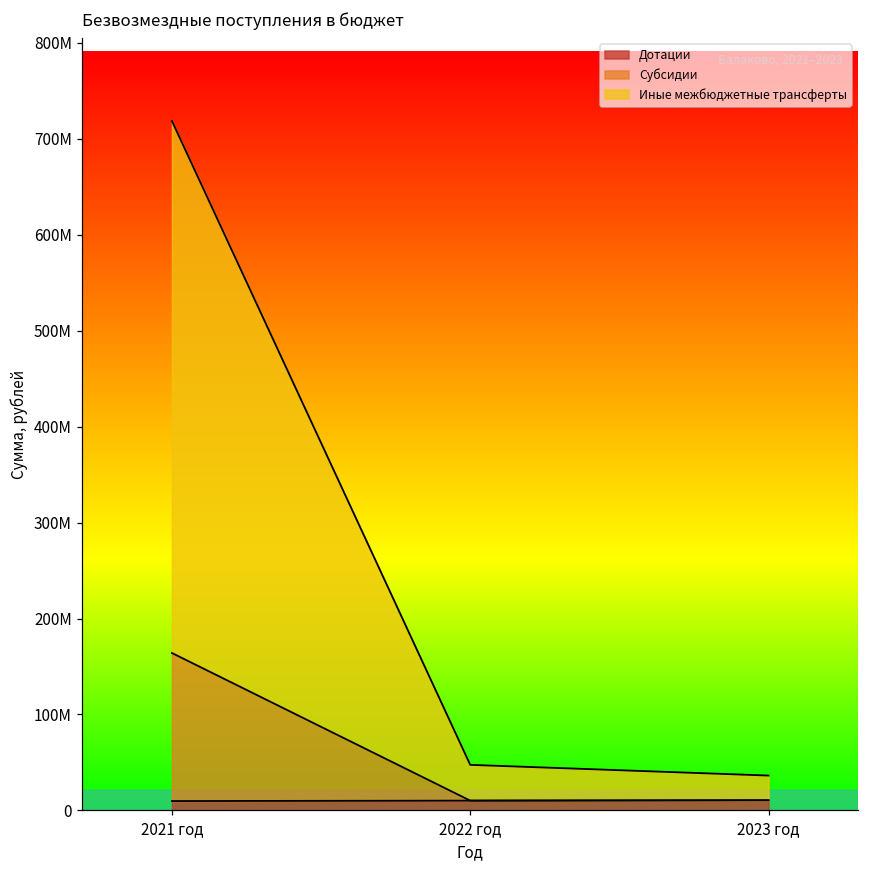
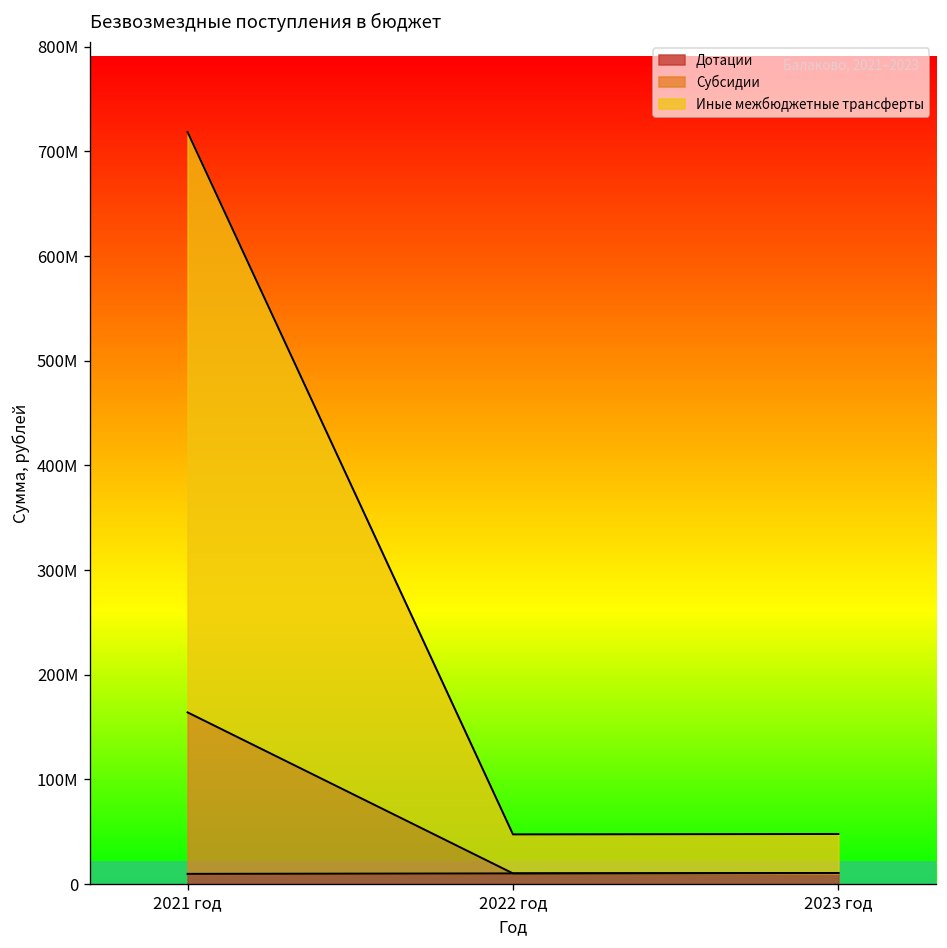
Иные межбюджетные трансферты, 2023 год: 30М -> 40М
